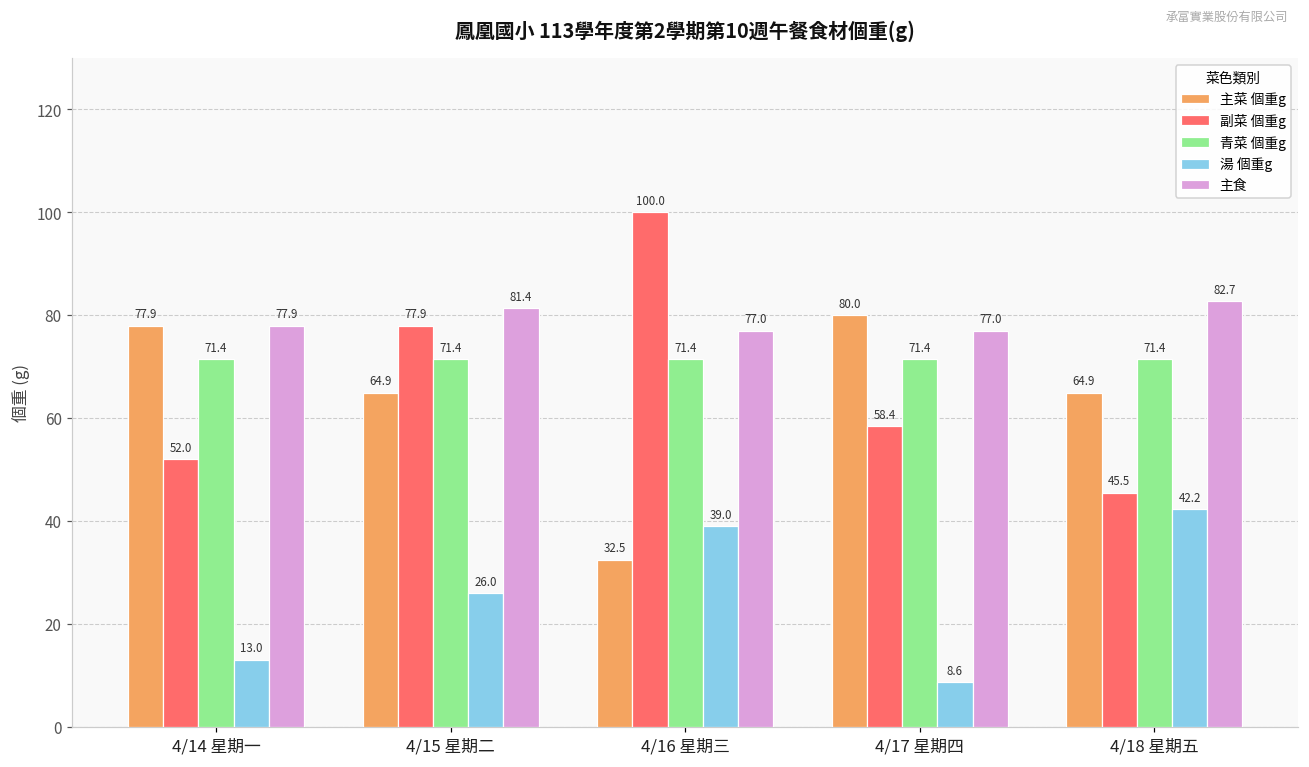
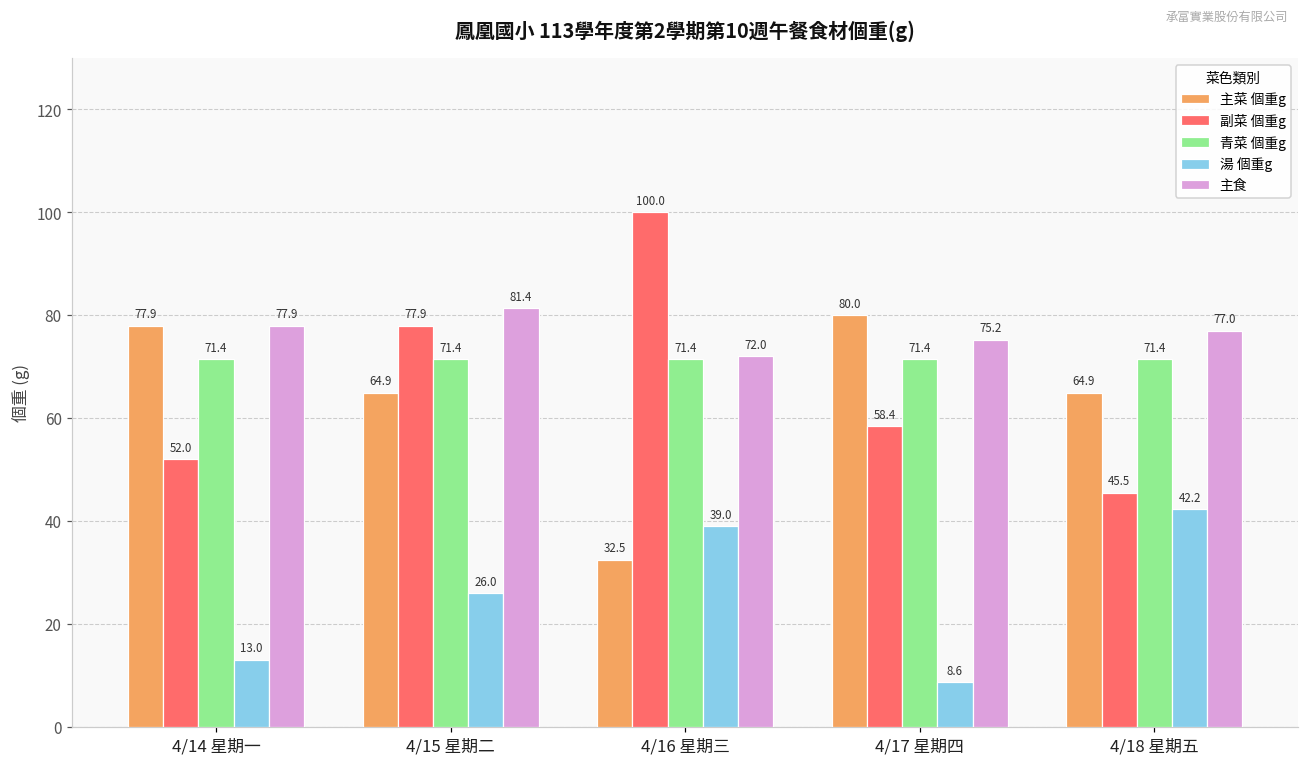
主食, 4/16 星期三: 77.0 -> 72.0
主食, 4/17 星期四: 77.0 -> 75.2
主食, 4/18 星期五: 82.7 -> 77.0
